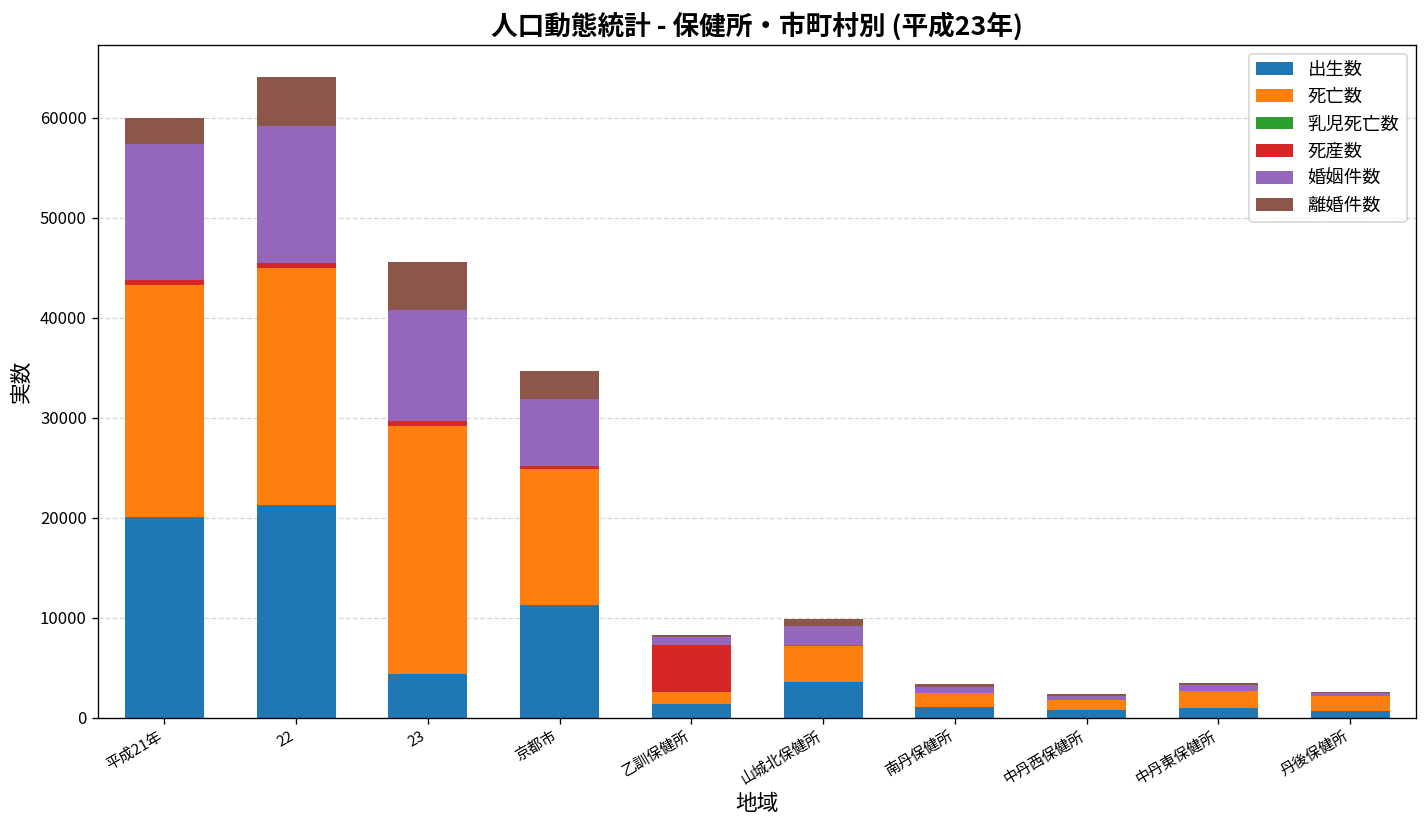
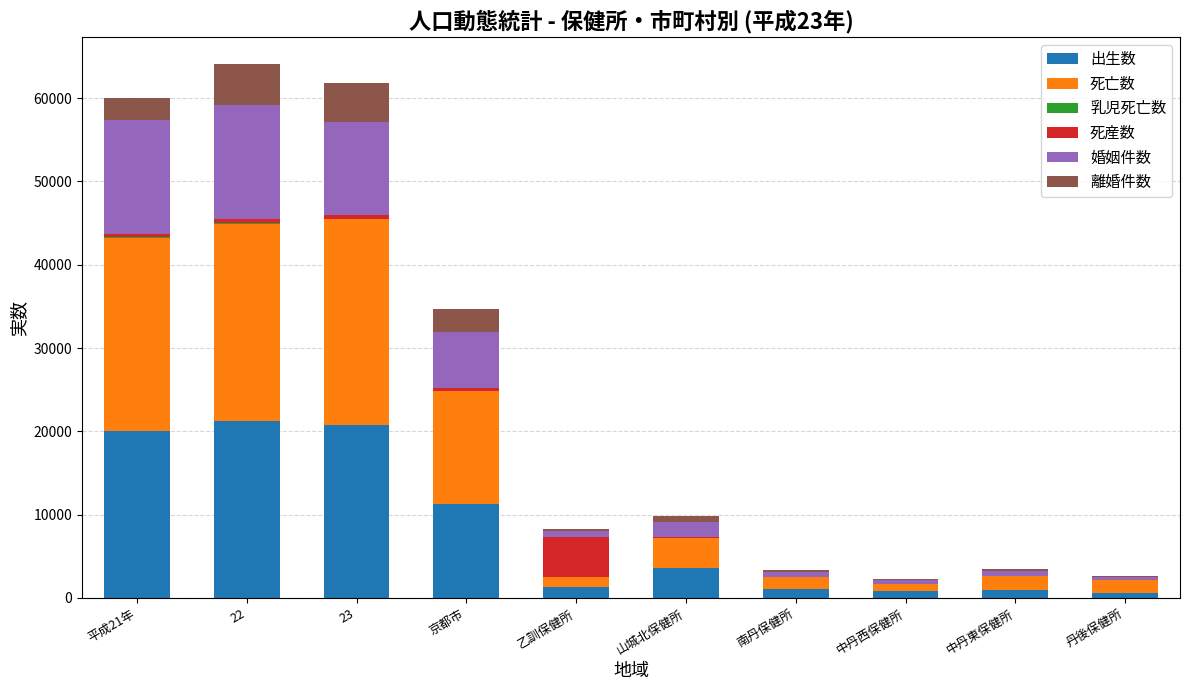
出生数, 23: 4000 -> 21000
